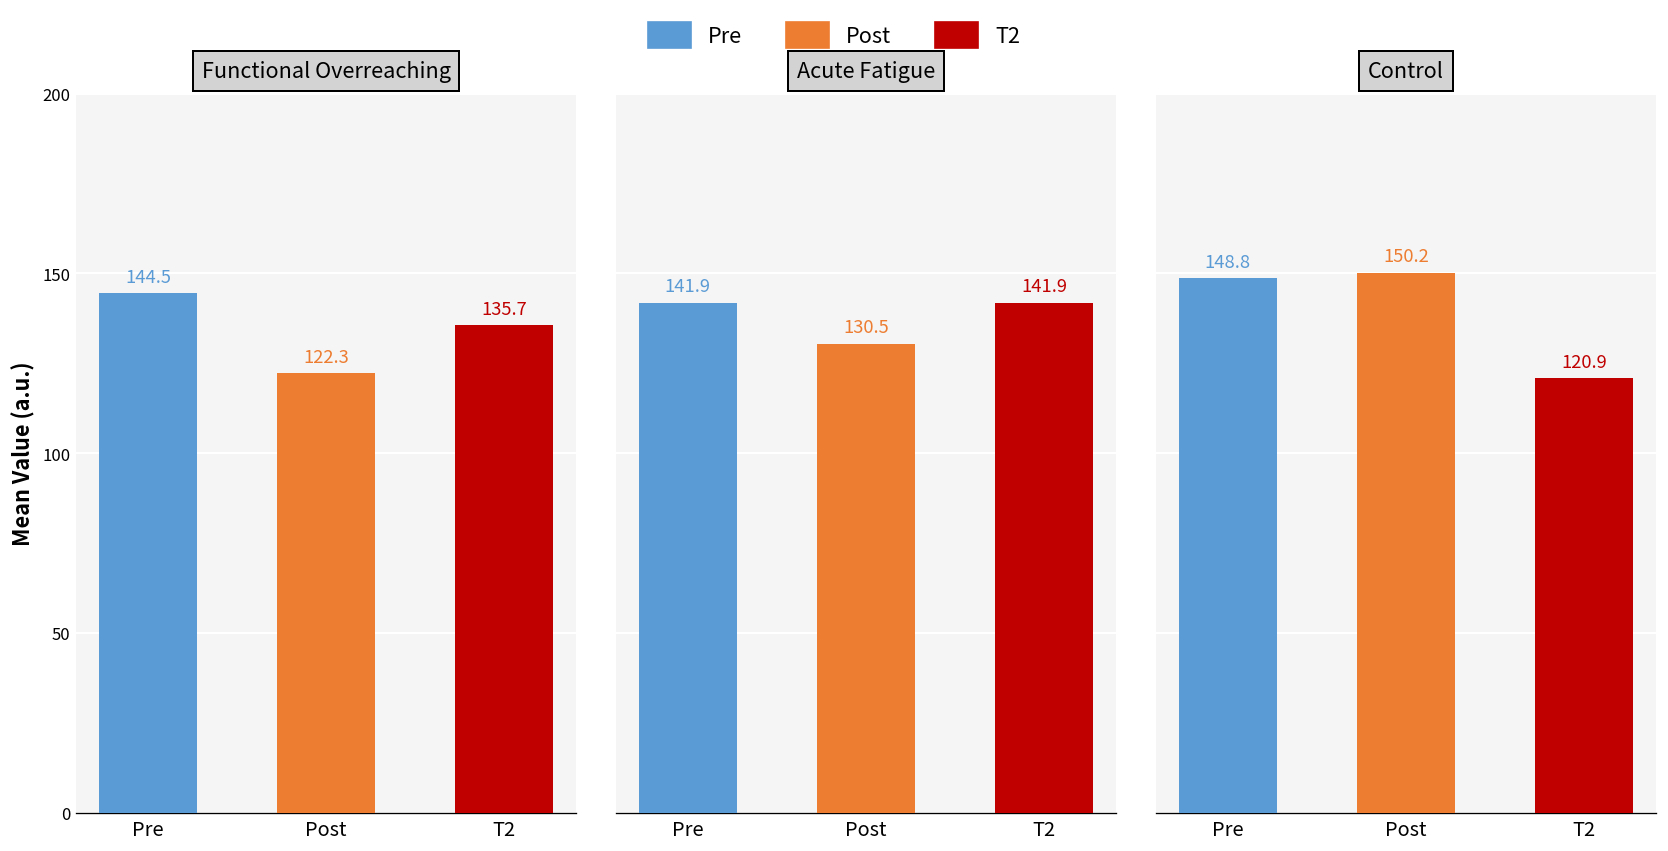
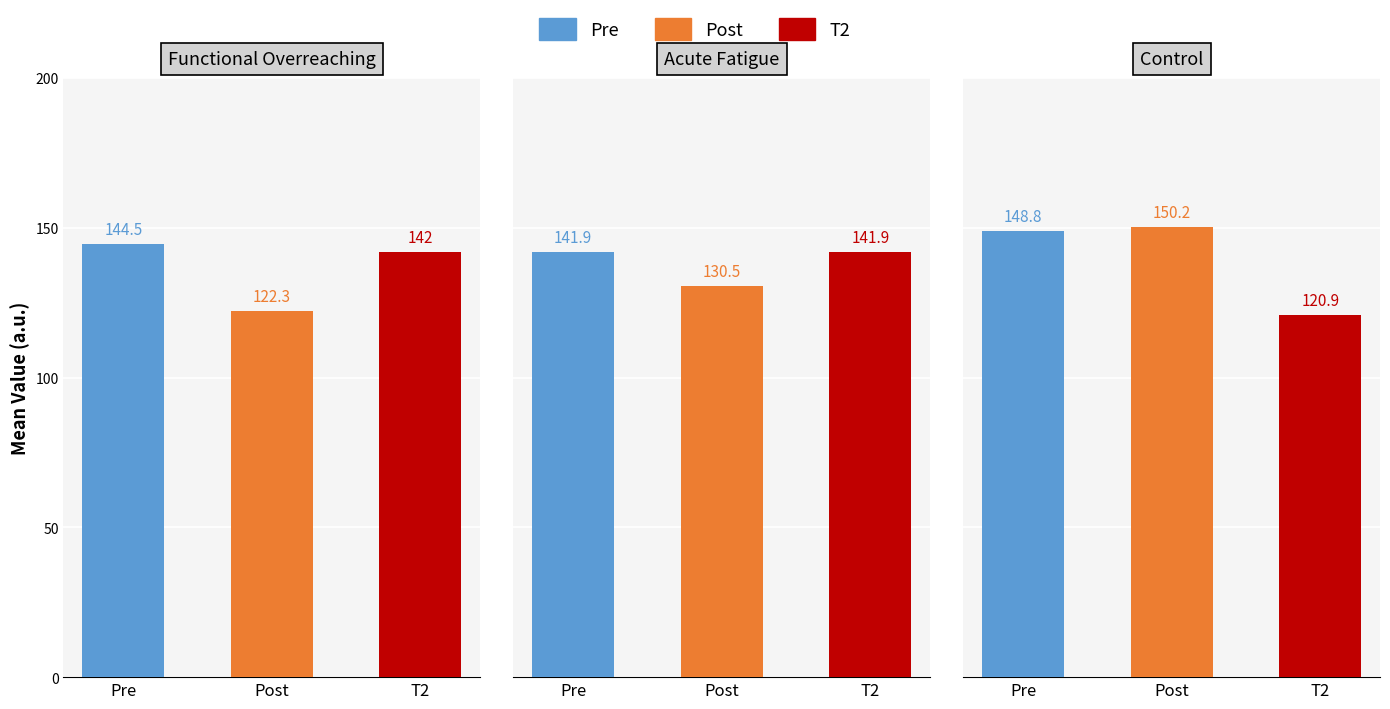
Functional Overreaching, T2: 135.7 -> 142
